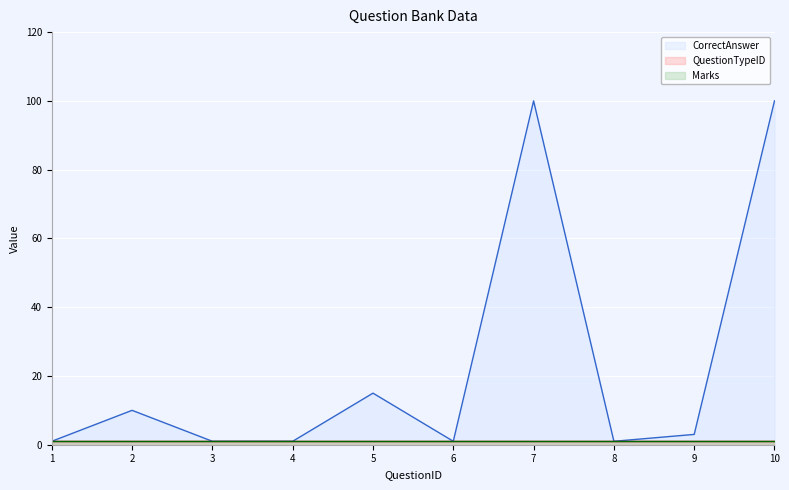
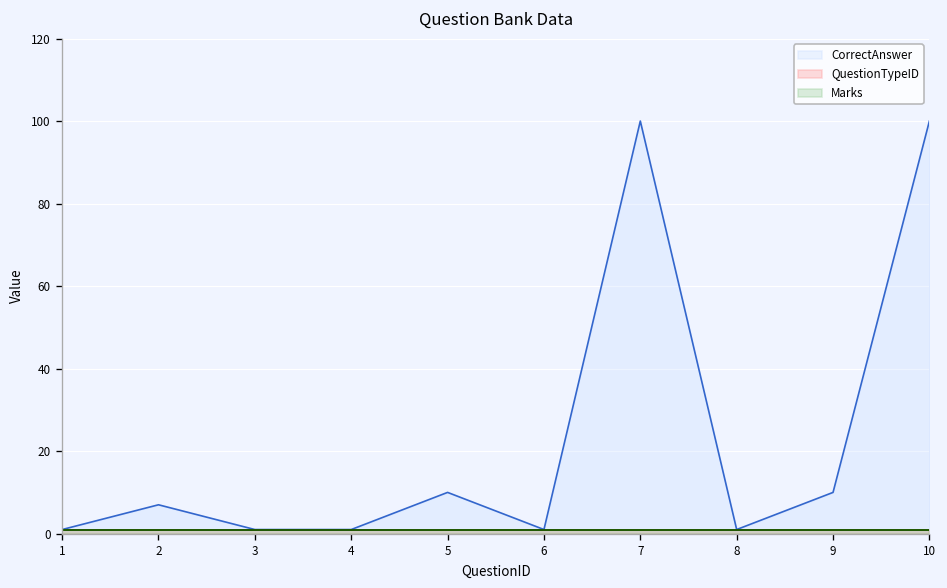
CorrectAnswer, 2: 10 -> 7
CorrectAnswer, 5: 15 -> 10
CorrectAnswer, 9: 3 -> 10
